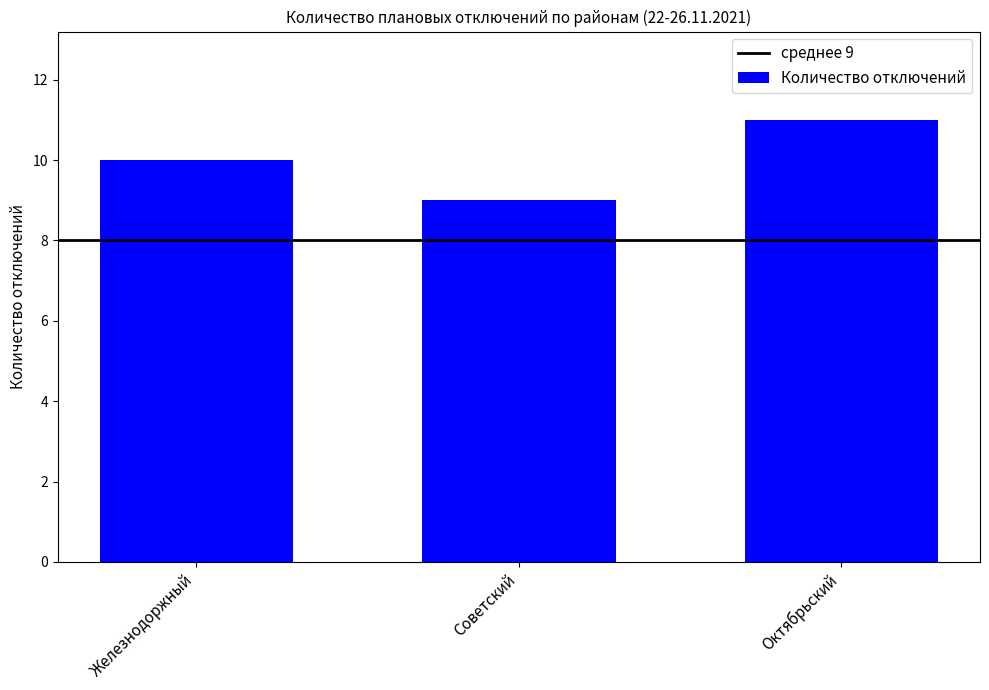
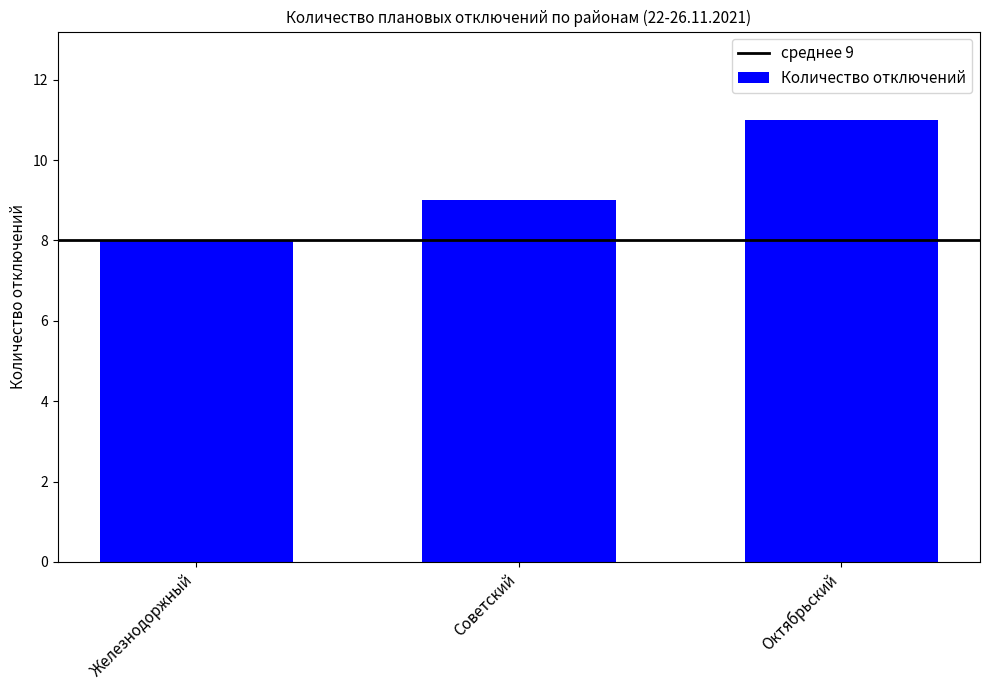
Железнодоржный: 10 -> 8
